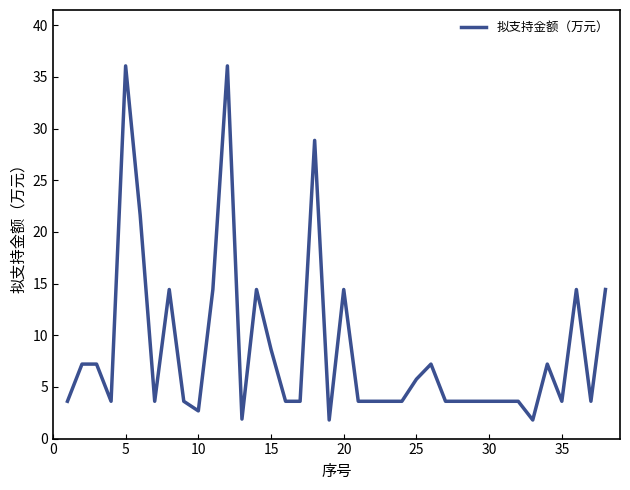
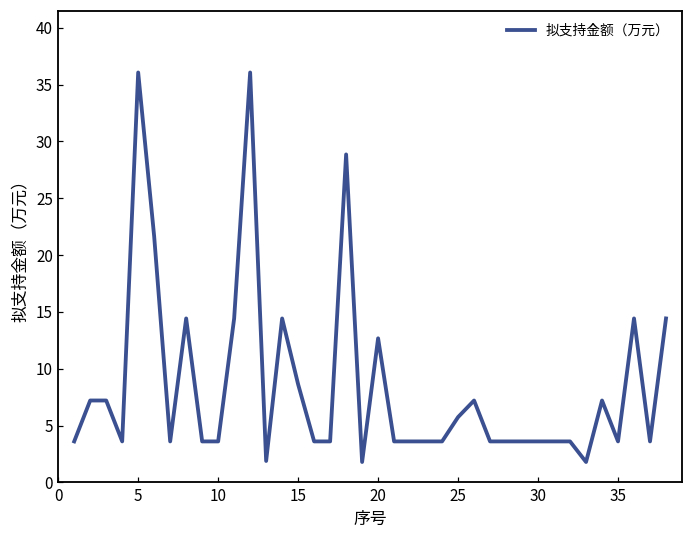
10: 2.7 -> 3.6
20: 14.4 -> 12.7
